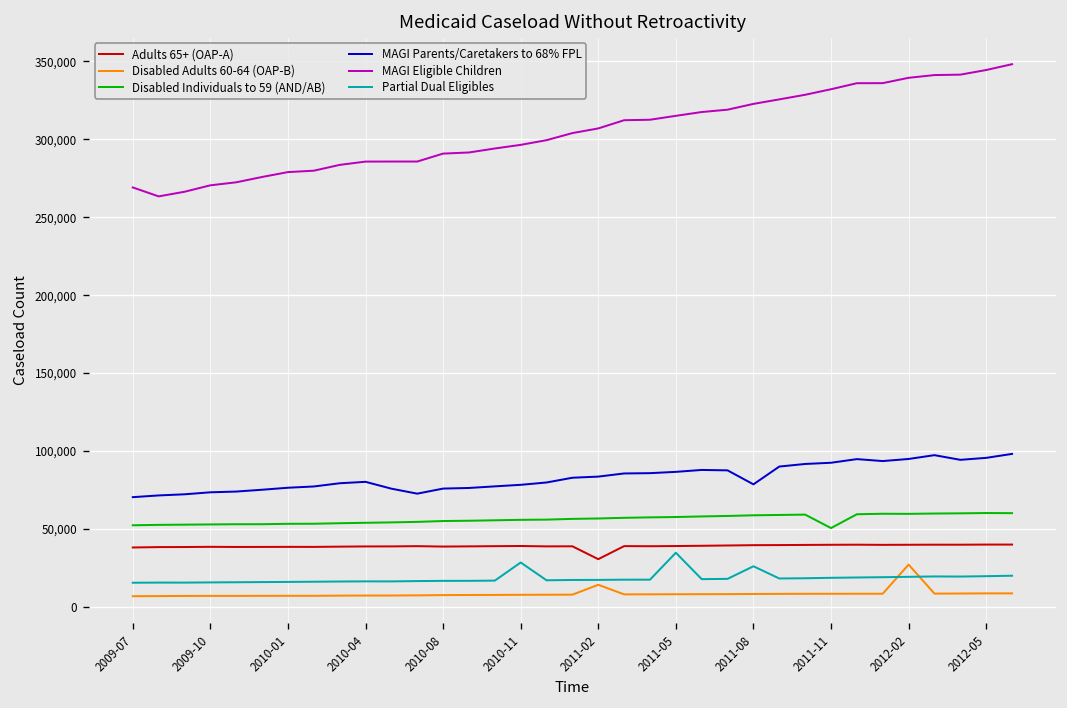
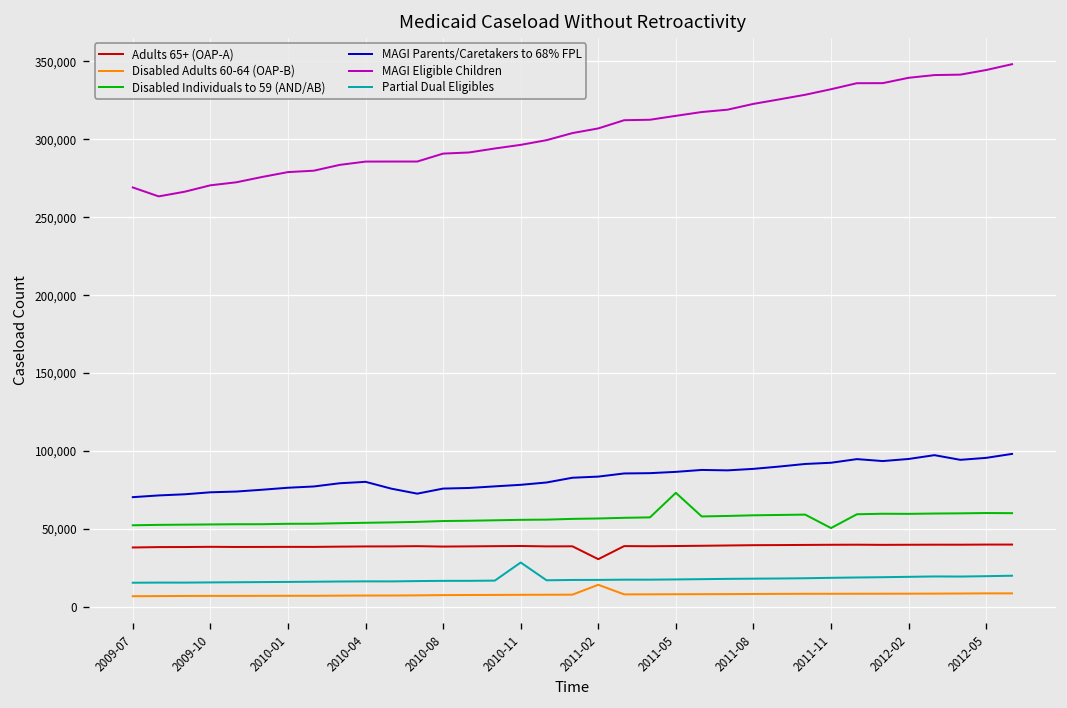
Disabled Individuals to 59 (AND/AB), 2011-05: 58,000 -> 73,000
Partial Dual Eligibles, 2011-05: 35,000 -> 18,000
MAGI Parents/Caretakers to 68% FPL, 2011-08: 79,000 -> 89,000
Partial Dual Eligibles, 2011-08: 26,000 -> 18,000
Disabled Adults 60-64 (OAP-B), 2012-02: 27,000 -> 8,000
